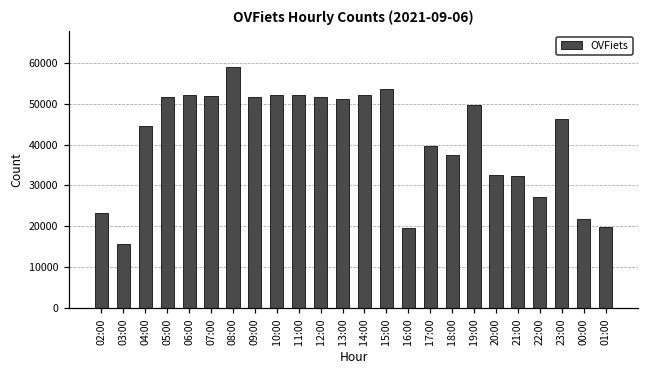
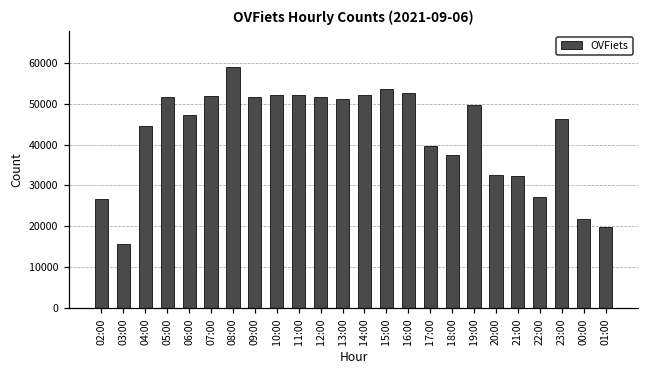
02:00: 23000 -> 27000
06:00: 52000 -> 47000
16:00: 20000 -> 53000
